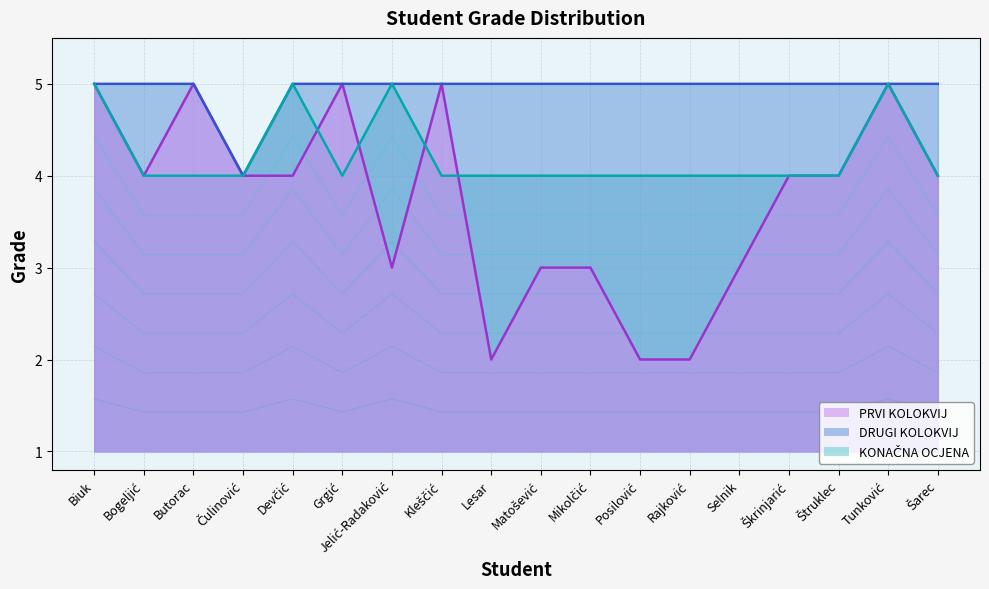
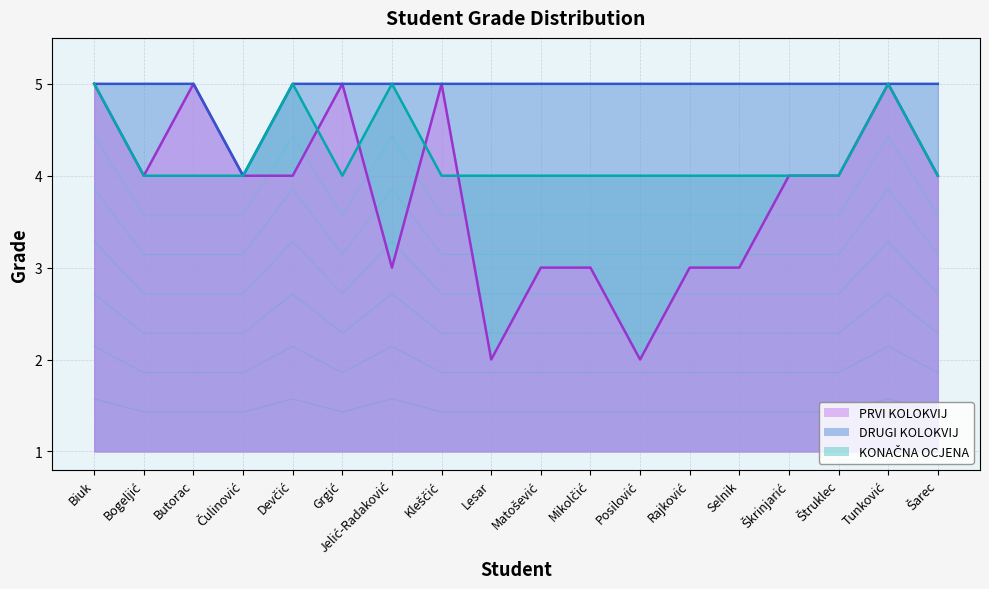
PRVI KOLOKVIJ, Rajković: 2 -> 3
